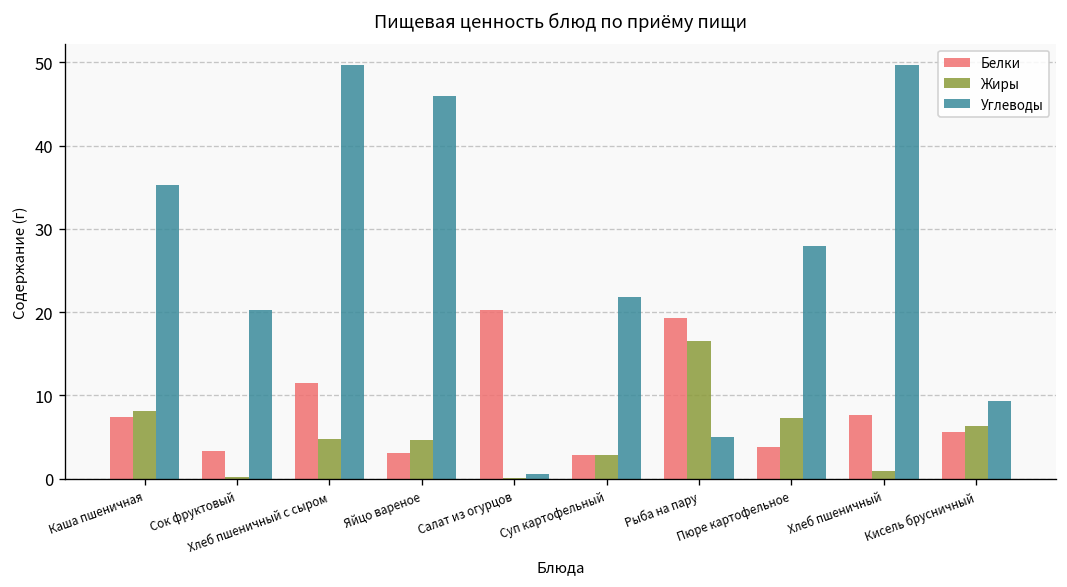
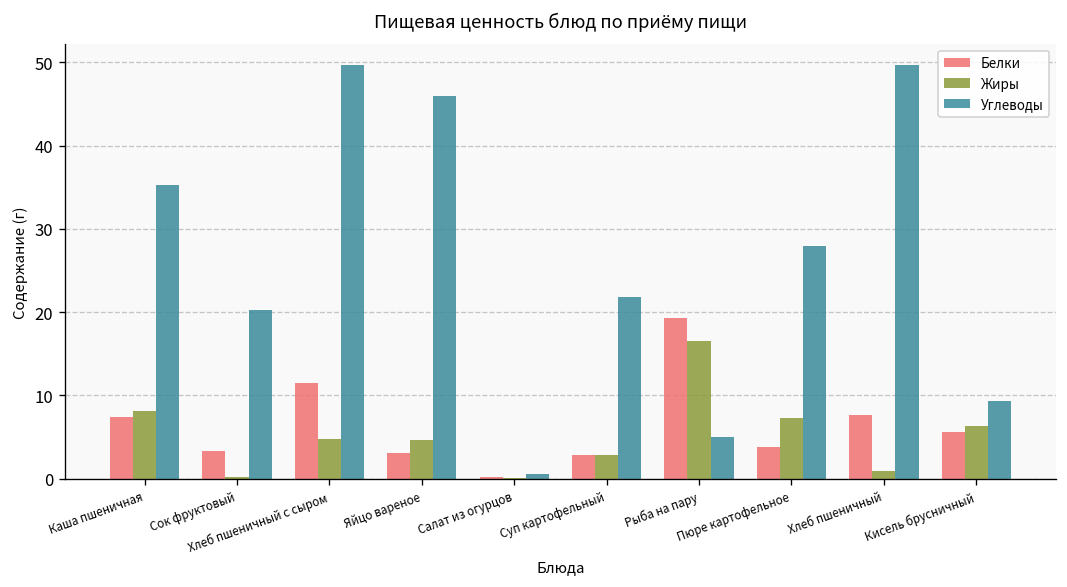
Белки, Салат из огурцов: 20 -> 0
